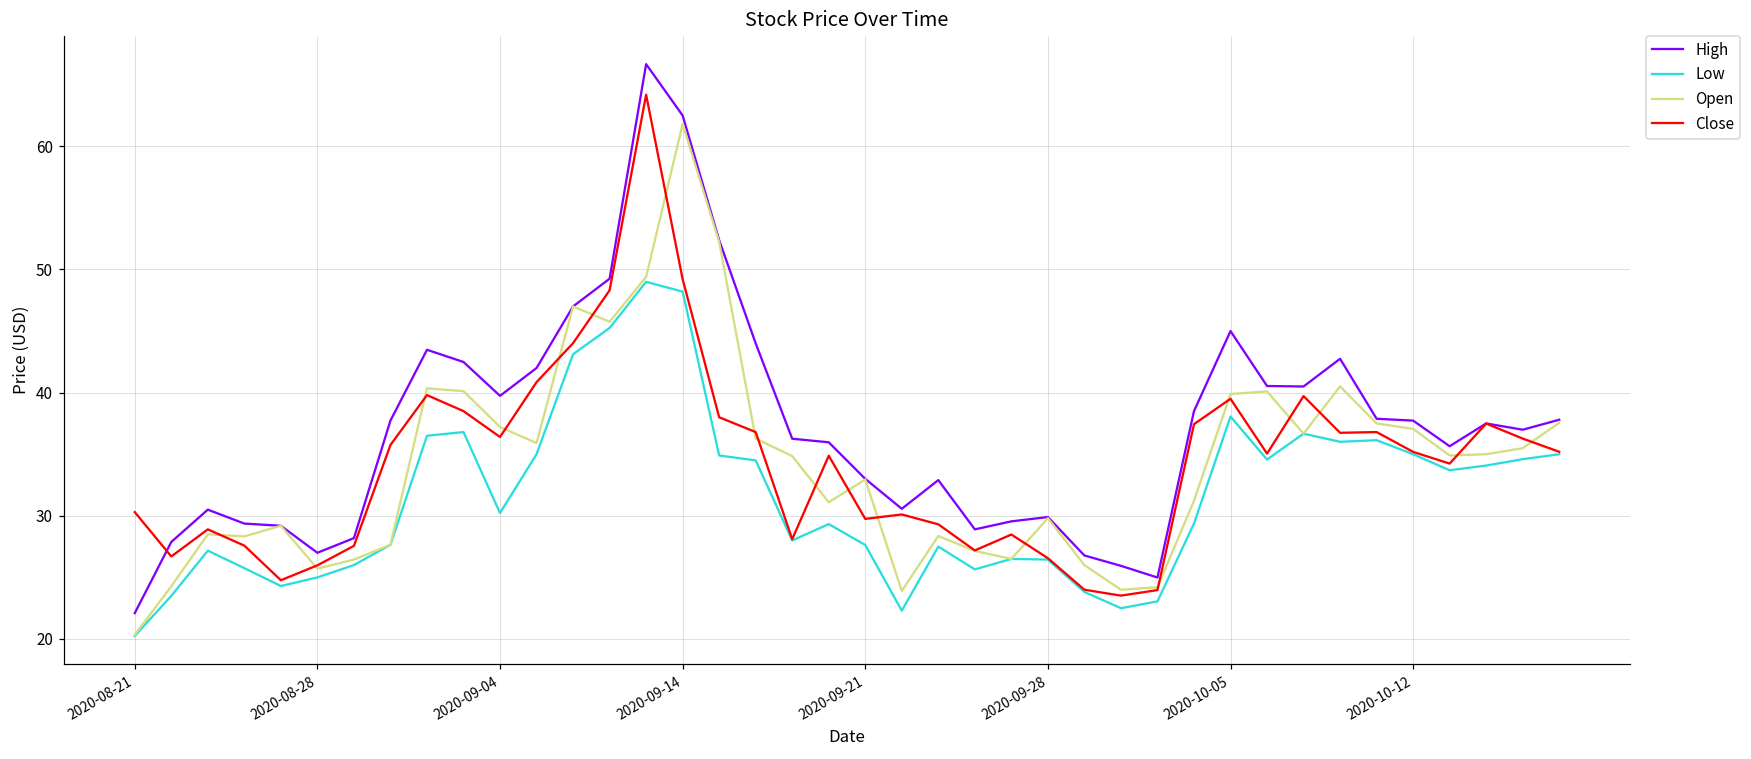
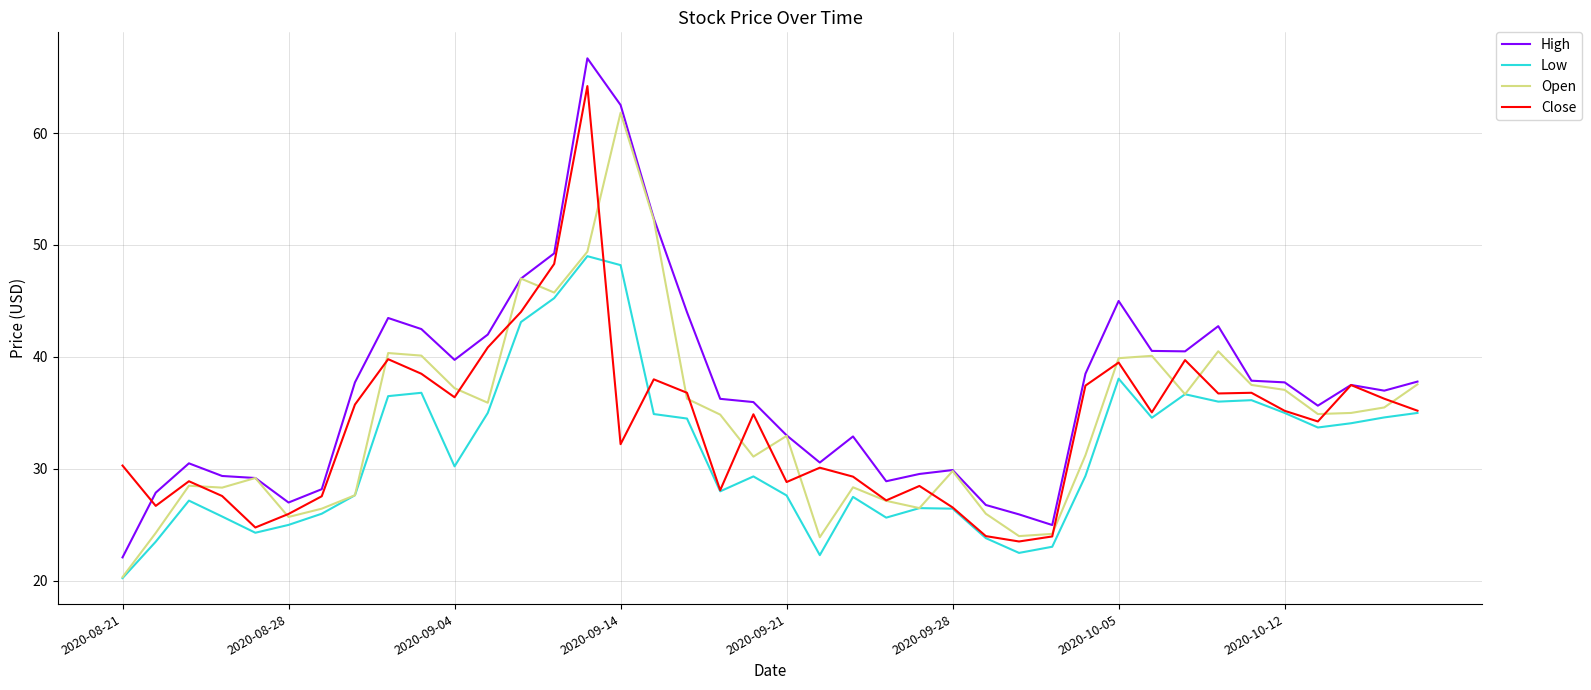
Close, 2020-09-14: 49.2 -> 32.2
Close, 2020-09-21: 29.8 -> 28.8
